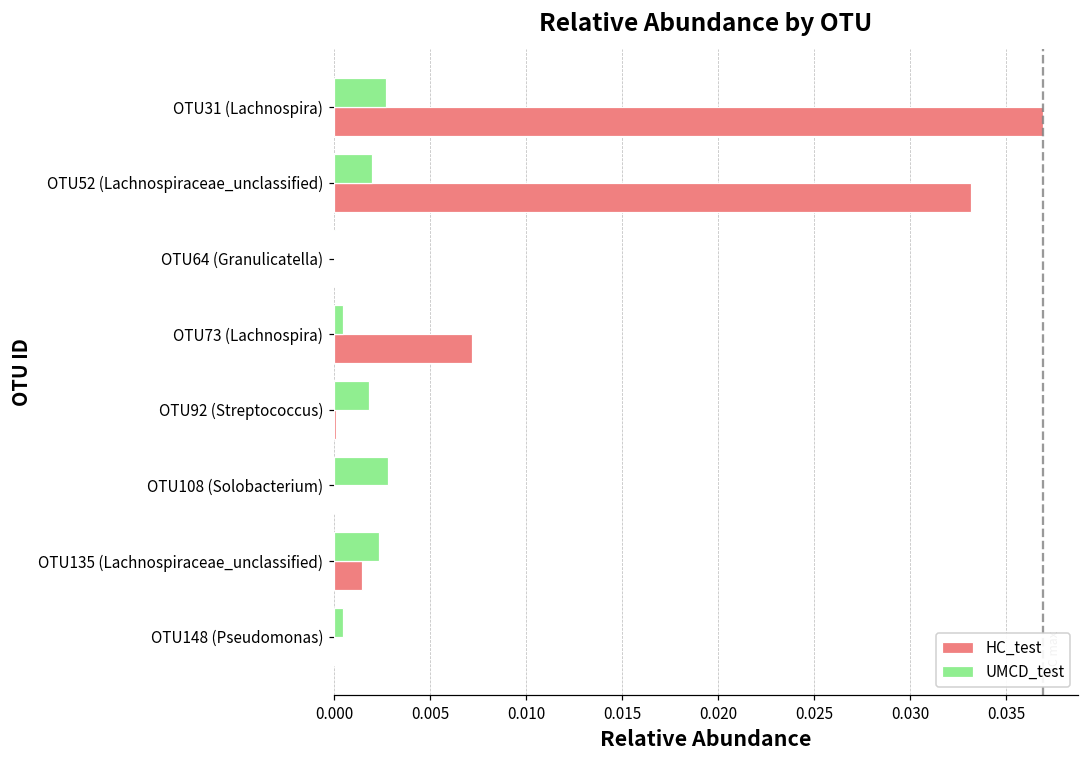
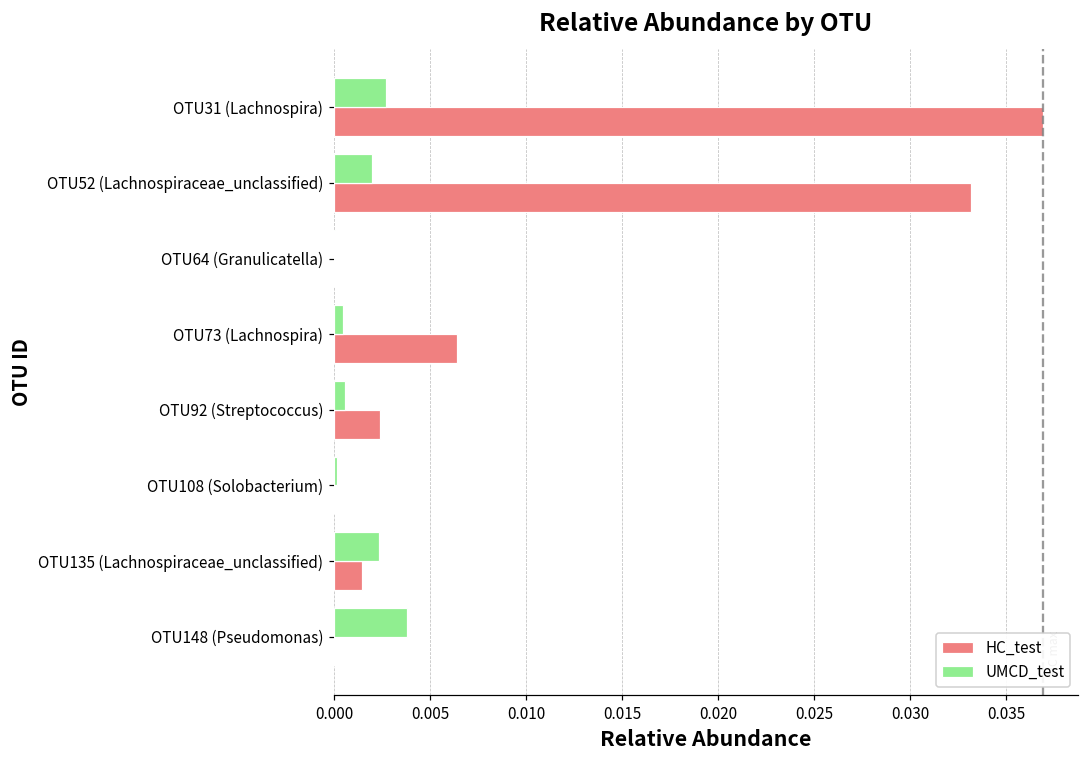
HC_test, OTU73 (Lachnospira): 0.0072 -> 0.0064
UMCD_test, OTU92 (Streptococcus): 0.0018 -> 0.0006
HC_test, OTU92 (Streptococcus): 0.0001 -> 0.0024
UMCD_test, OTU108 (Solobacterium): 0.0028 -> 0.0002
UMCD_test, OTU148 (Pseudomonas): 0.0005 -> 0.0038
